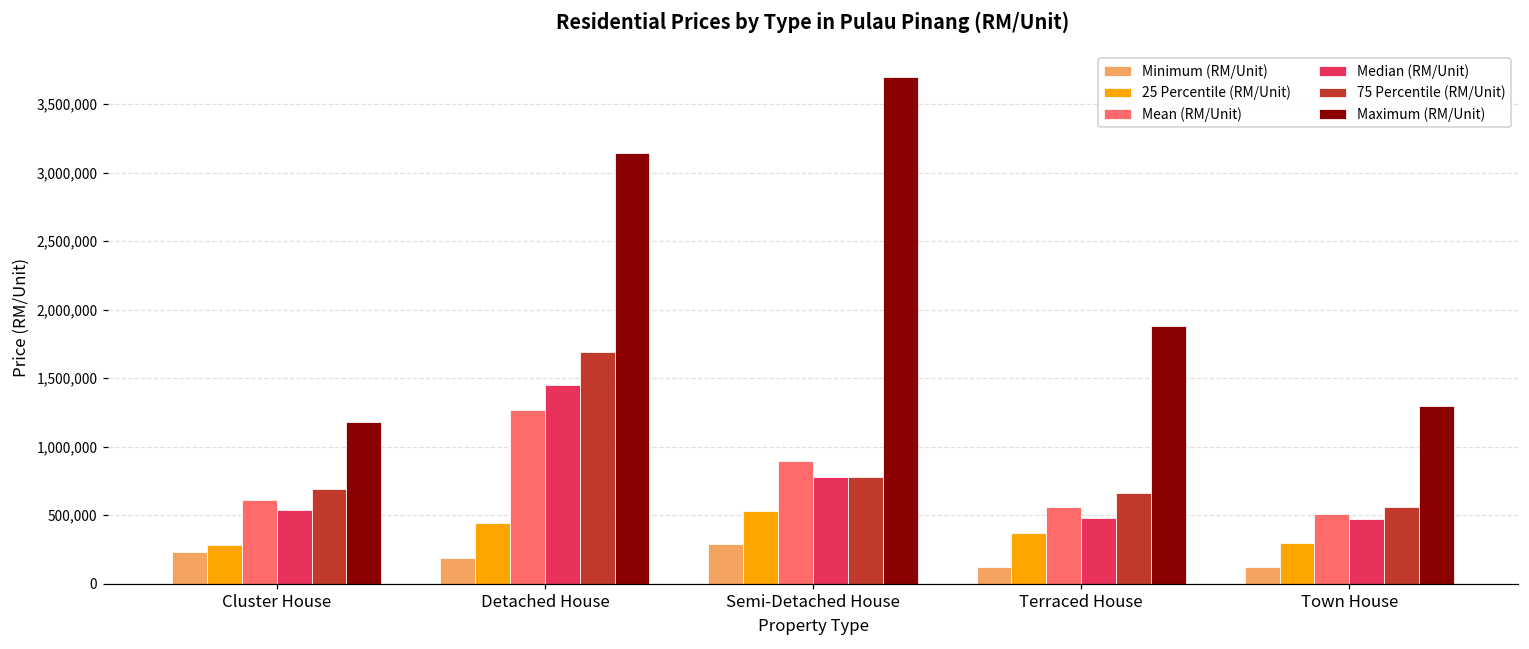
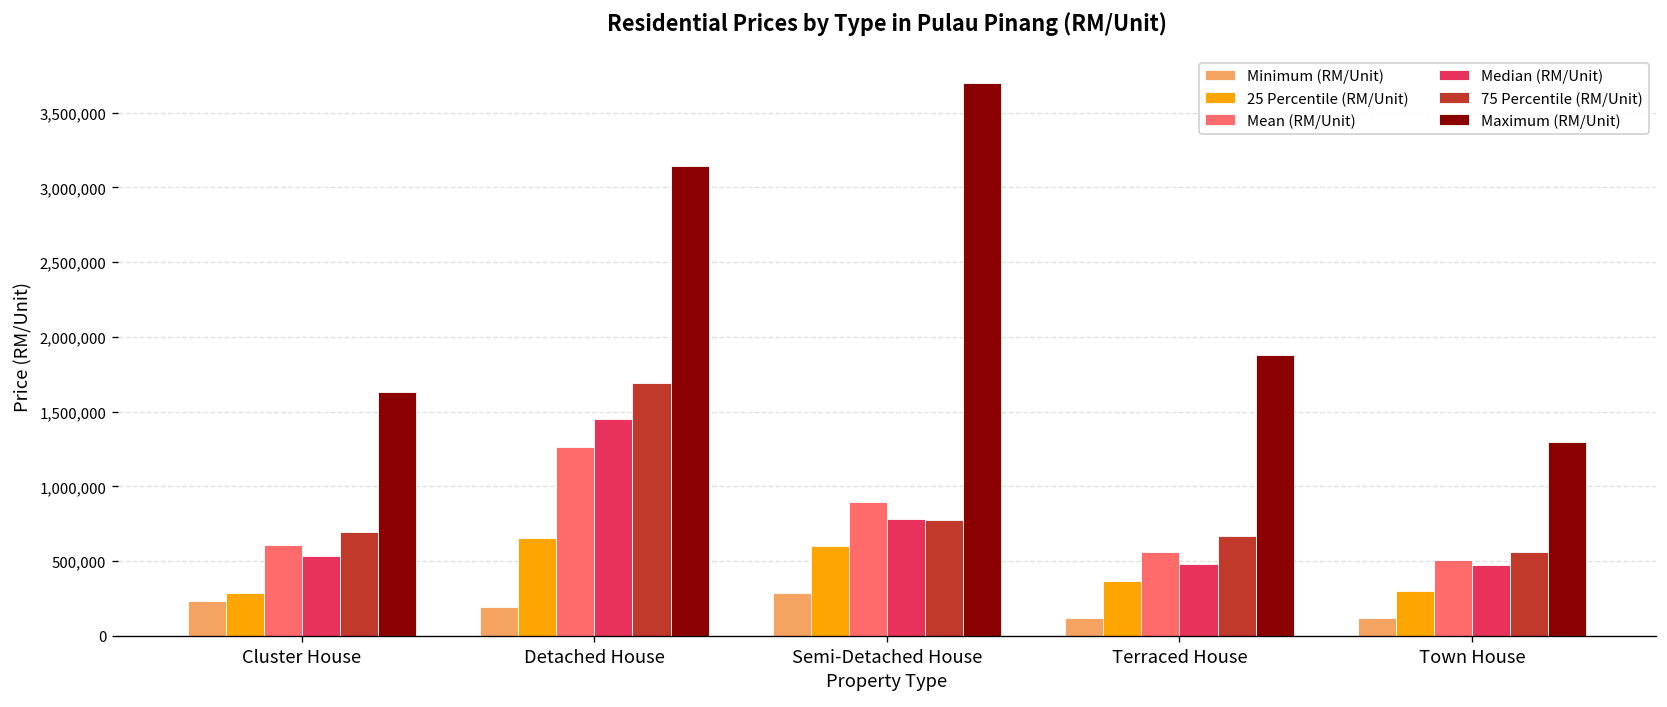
Maximum (RM/Unit), Cluster House: 1,180,000 -> 1,630,000
25 Percentile (RM/Unit), Detached House: 440,000 -> 650,000
25 Percentile (RM/Unit), Semi-Detached House: 530,000 -> 600,000
